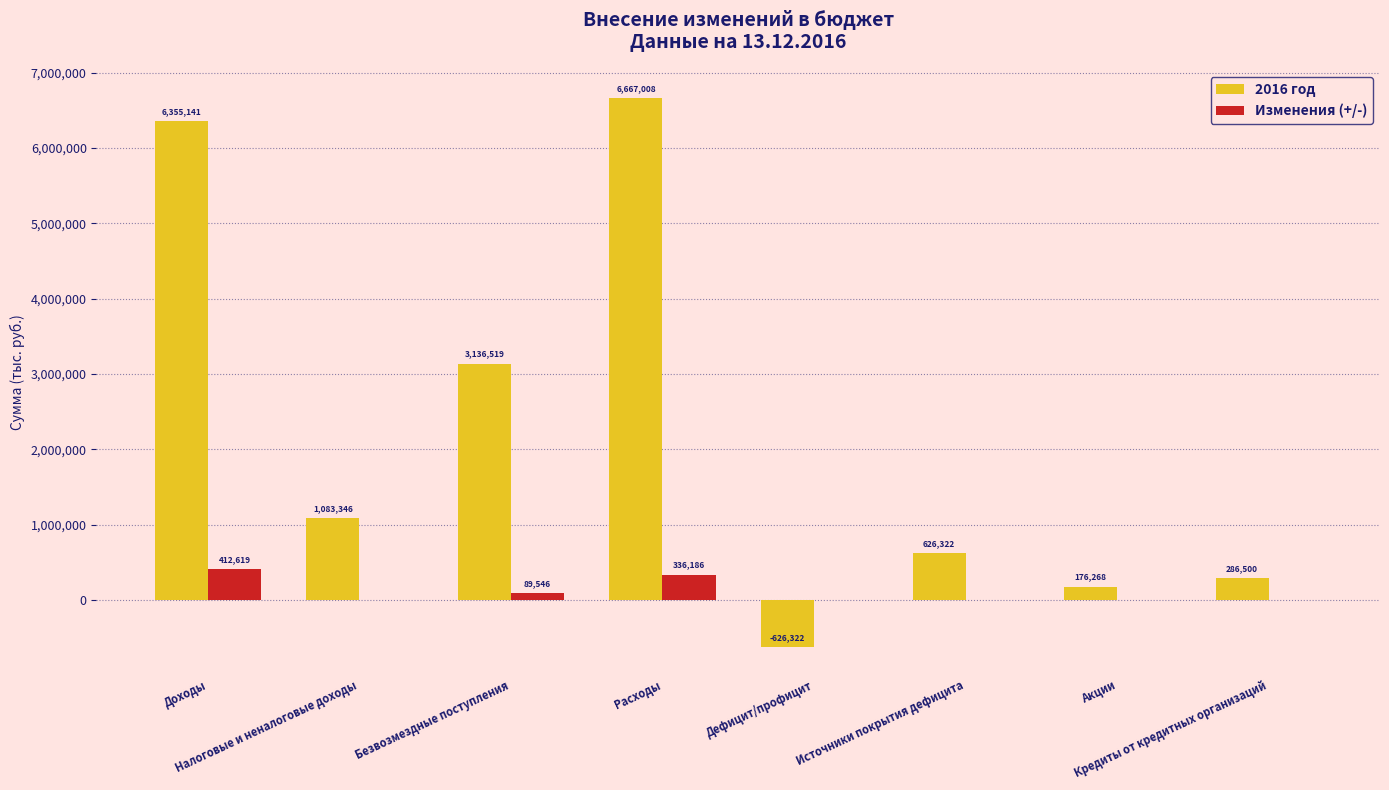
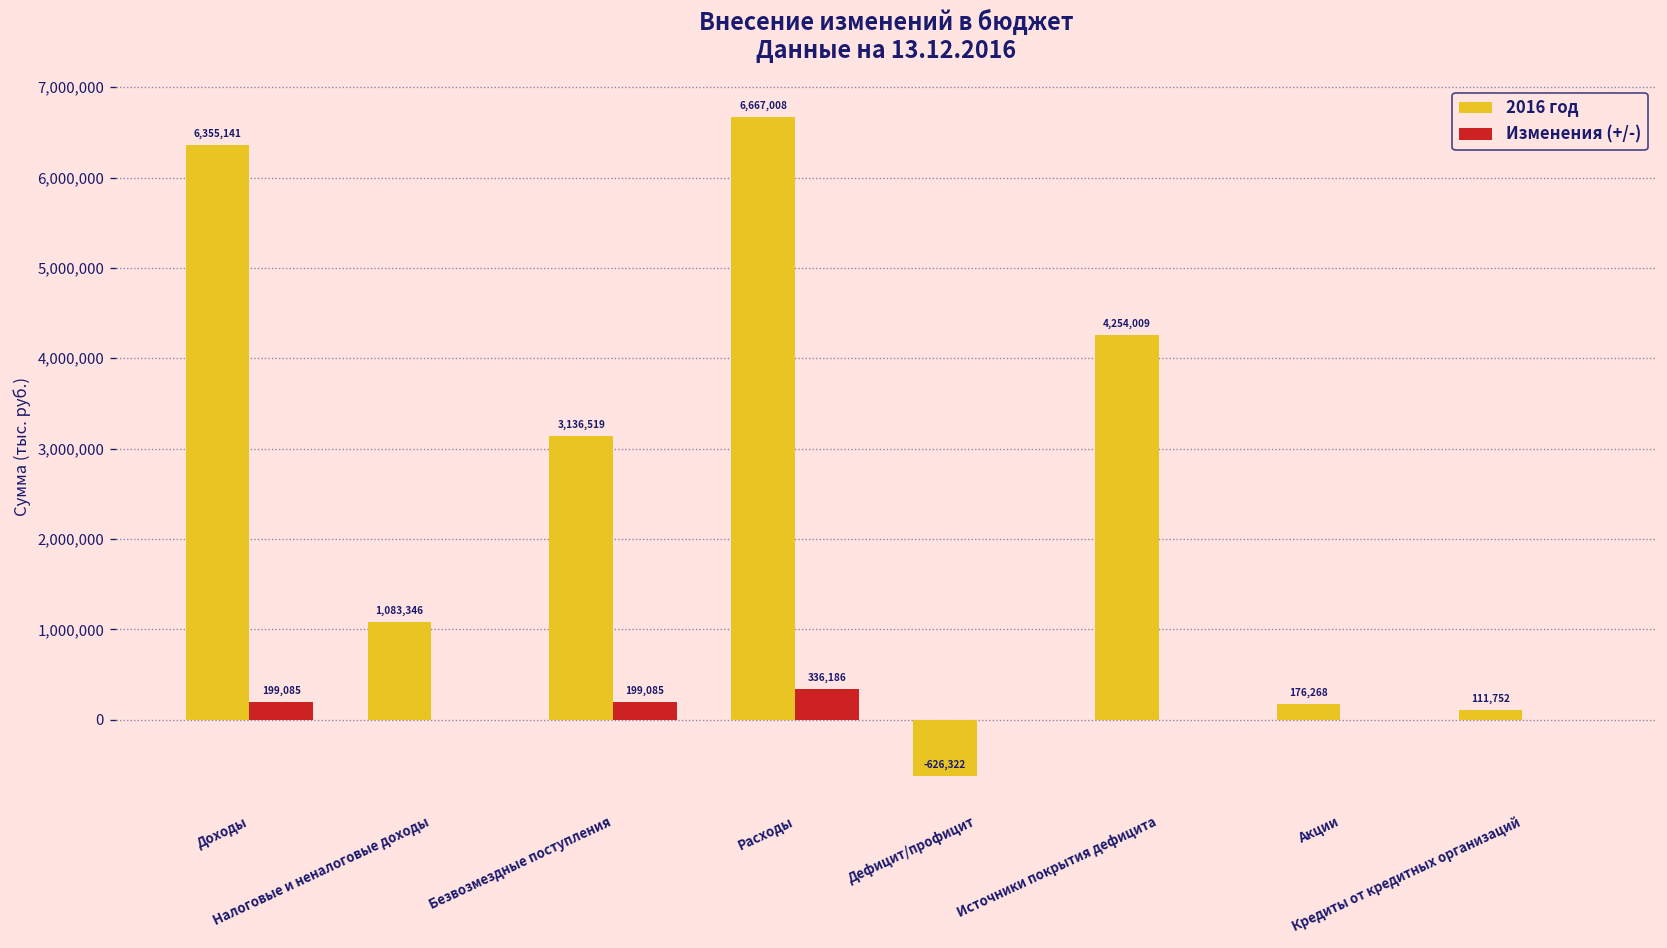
Изменения (+/-), Доходы: 412,619 -> 199,085
Изменения (+/-), Безвозмездные поступления: 89,546 -> 199,085
2016 год, Источники покрытия дефицита: 626,322 -> 4,254,009
2016 год, Кредиты от кредитных организаций: 286,500 -> 111,752
